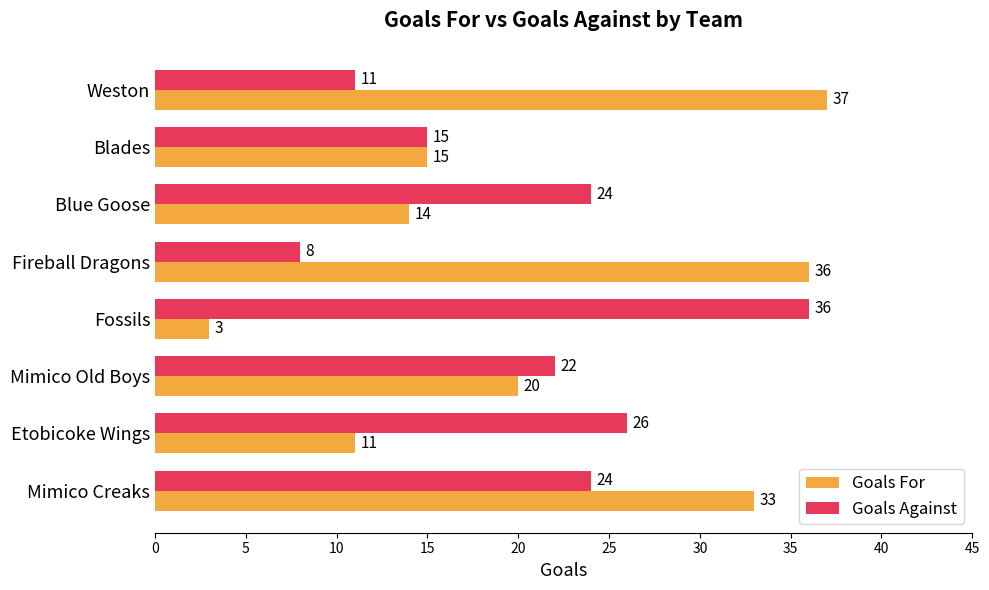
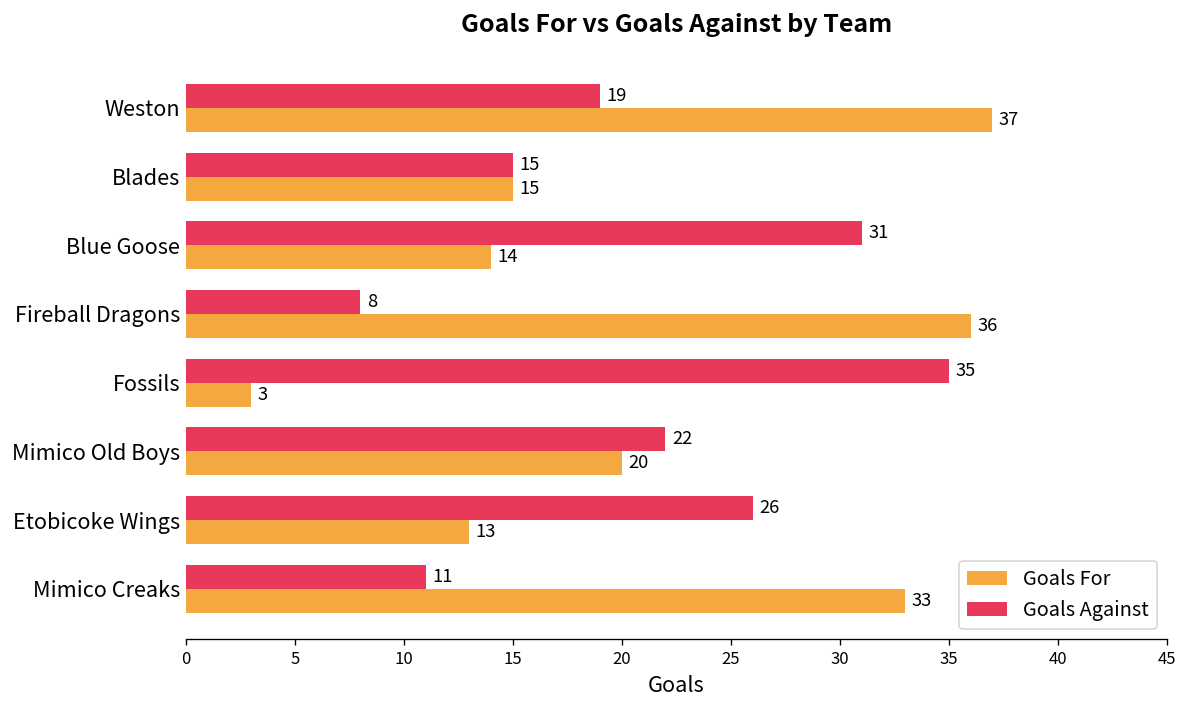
Goals Against, Weston: 11 -> 19
Goals Against, Blue Goose: 24 -> 31
Goals Against, Fossils: 36 -> 35
Goals For, Etobicoke Wings: 11 -> 13
Goals Against, Mimico Creaks: 24 -> 11
